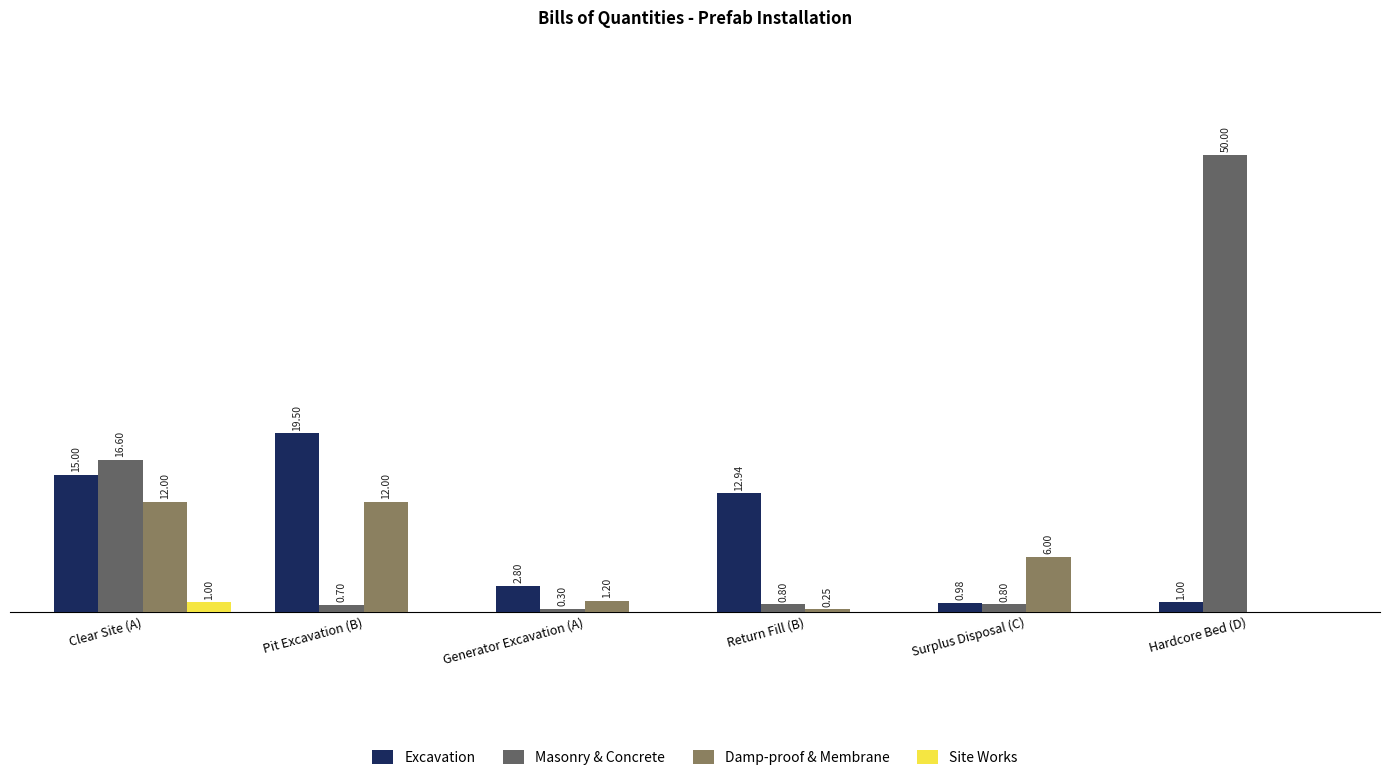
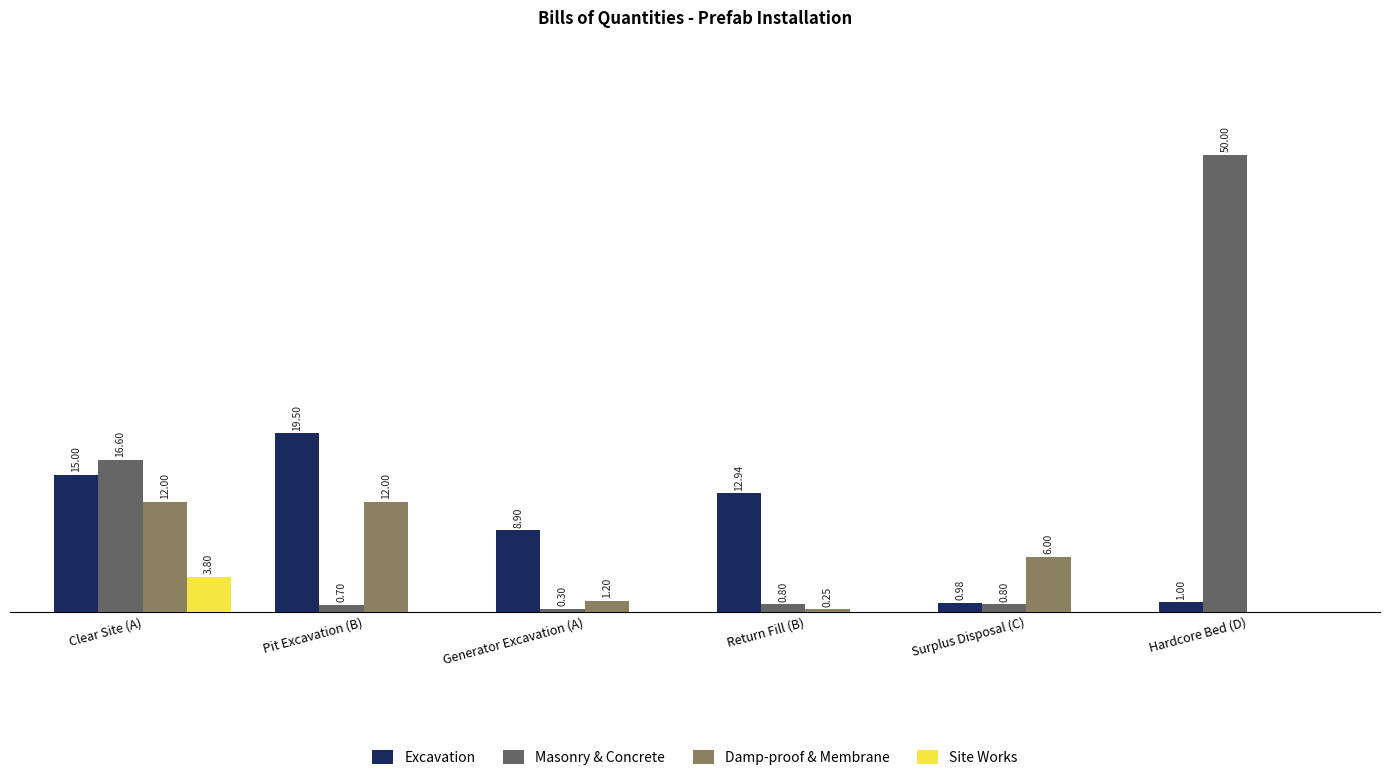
Site Works, Clear Site (A): 1.00 -> 3.80
Excavation, Generator Excavation (A): 2.80 -> 8.90
